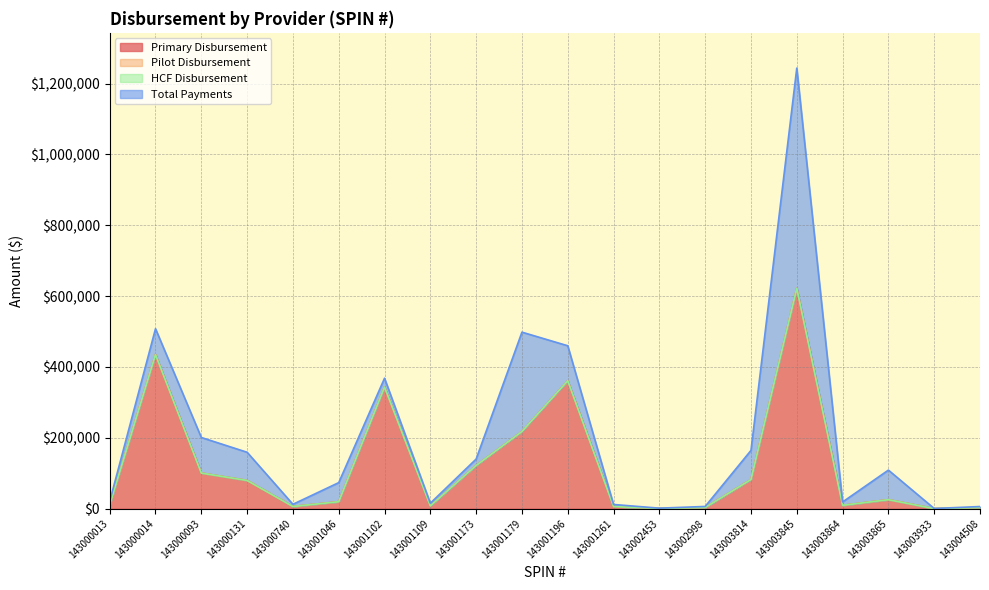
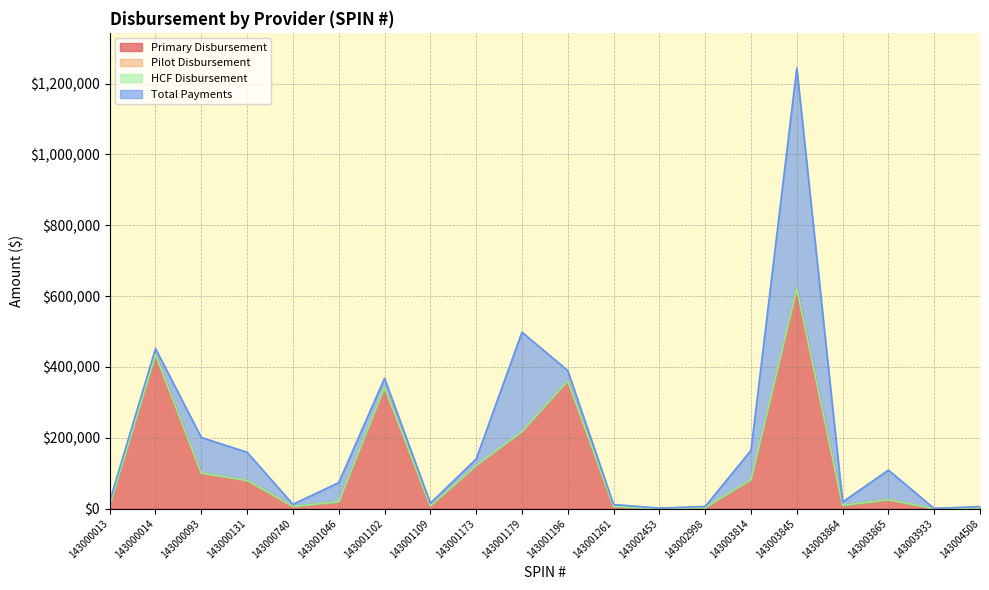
Total Payments, 143000014: $70,000 -> $20,000
Total Payments, 143001196: $100,000 -> $30,000
